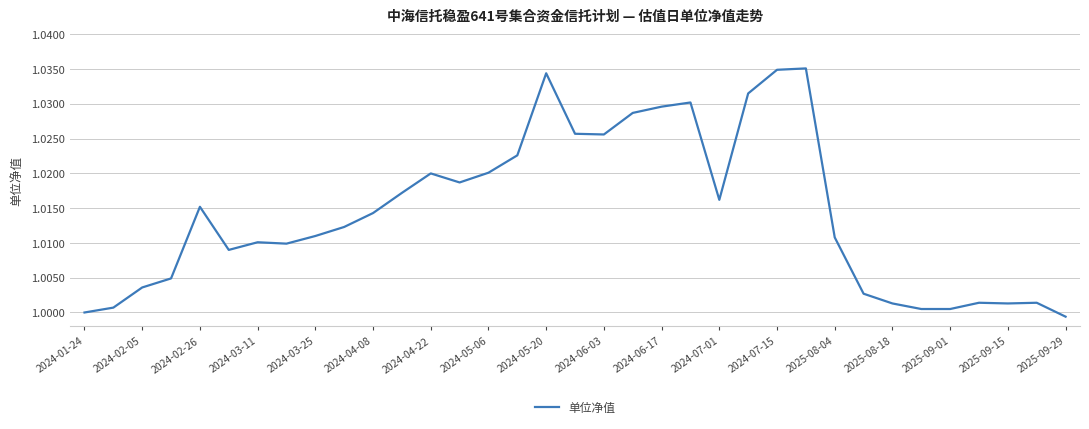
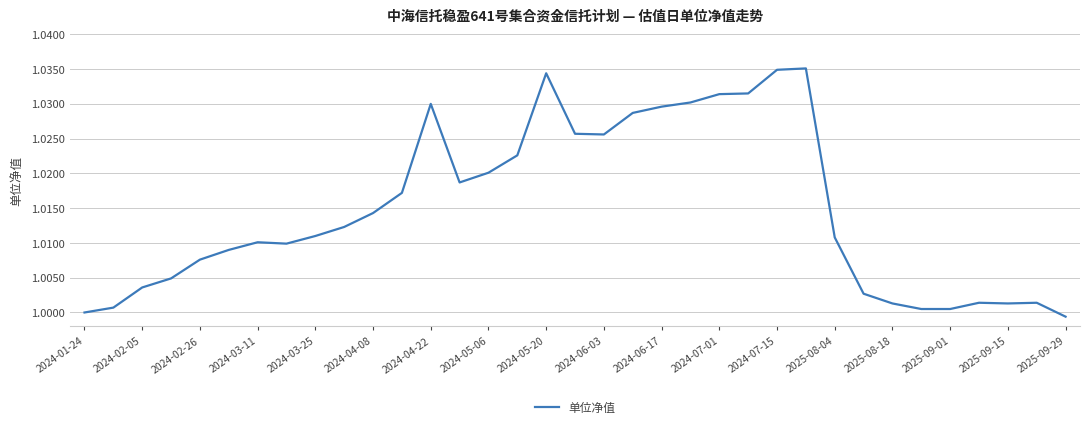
2024-02-26: 1.015 -> 1.008
2024-04-22: 1.02 -> 1.03
2024-07-01: 1.016 -> 1.031
